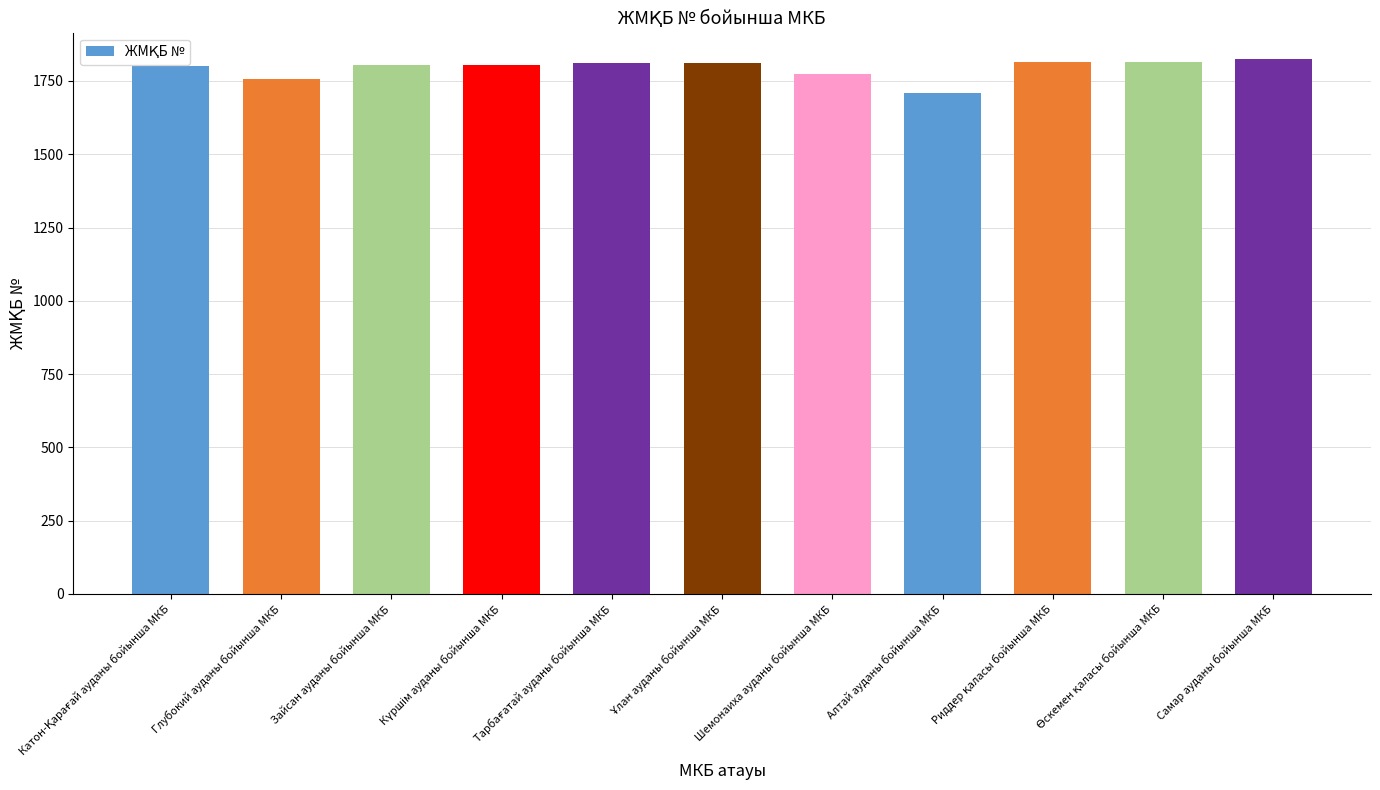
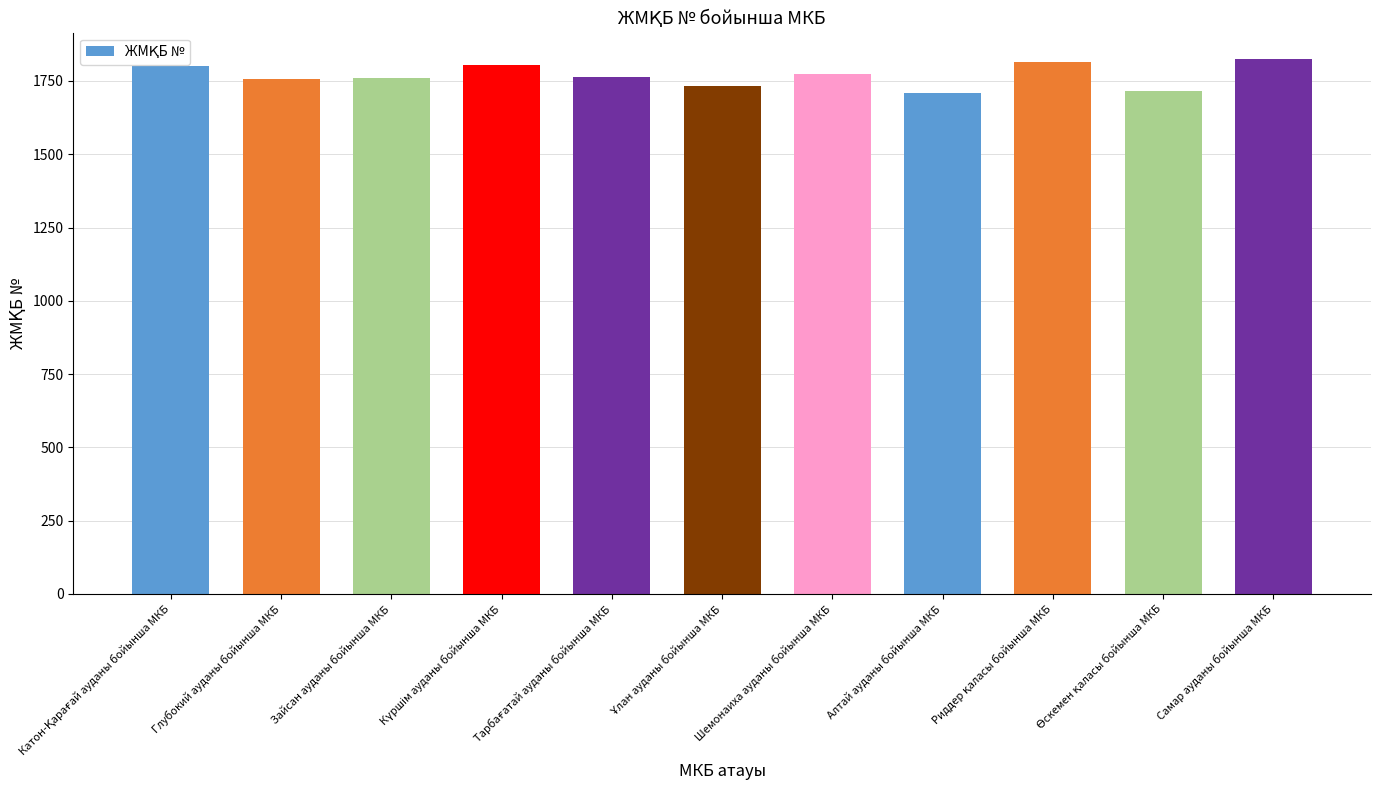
Зайсан ауданы бойынша МКБ: 1800 -> 1760
Тарбағатай ауданы бойынша МКБ: 1810 -> 1760
Ұлан ауданы бойынша МКБ: 1810 -> 1730
Өскемен қаласы бойынша МКБ: 1820 -> 1720
